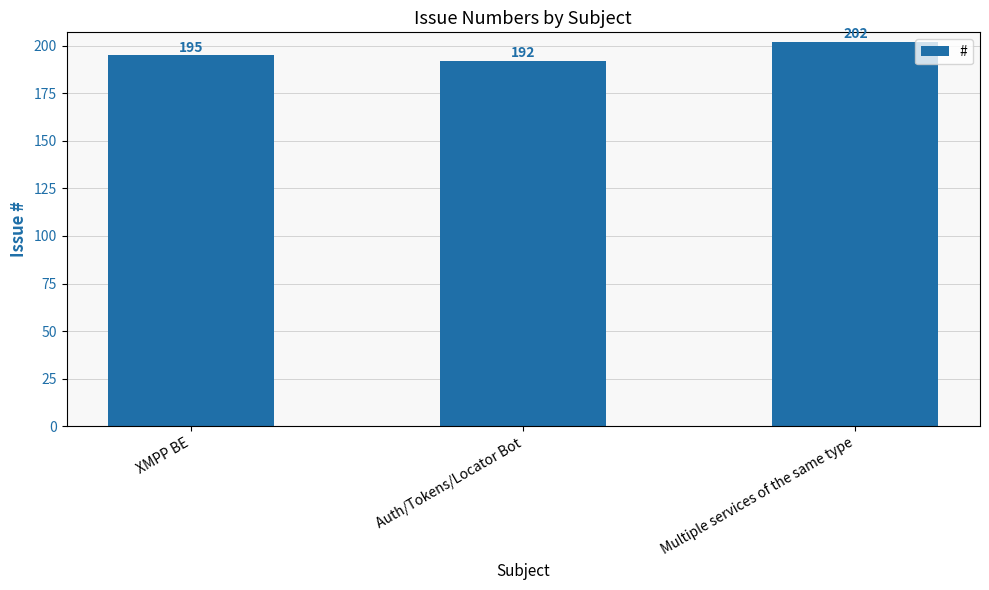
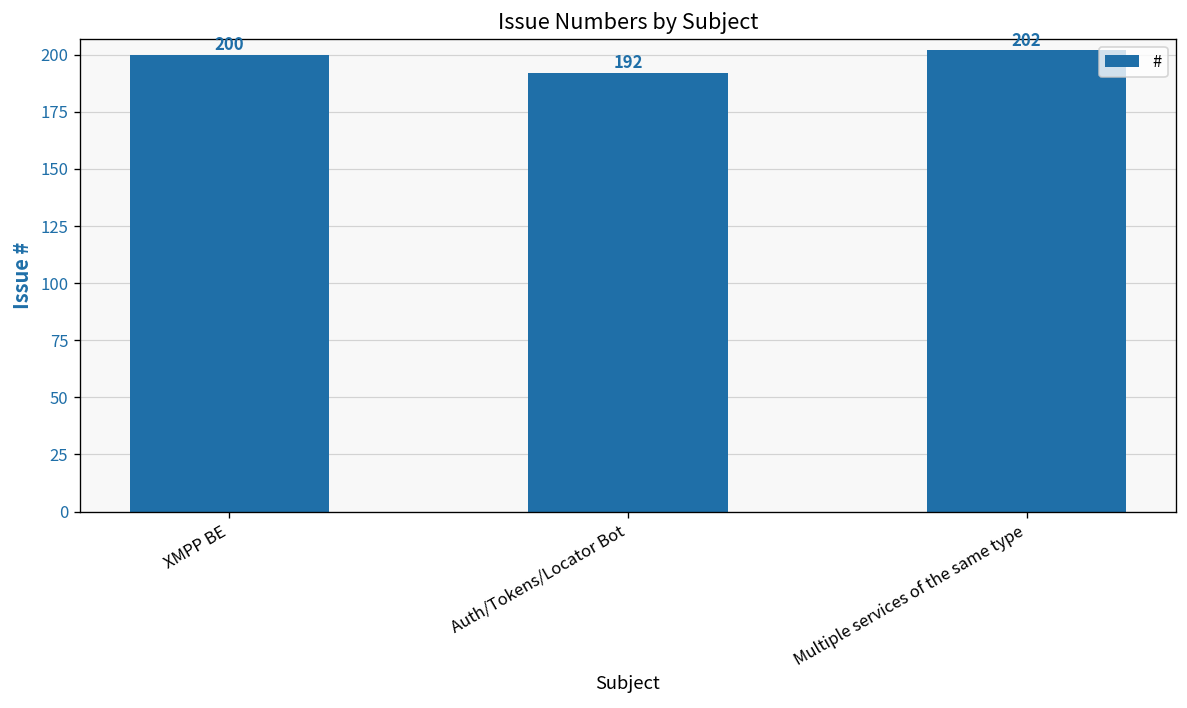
XMPP BE: 195 -> 200
